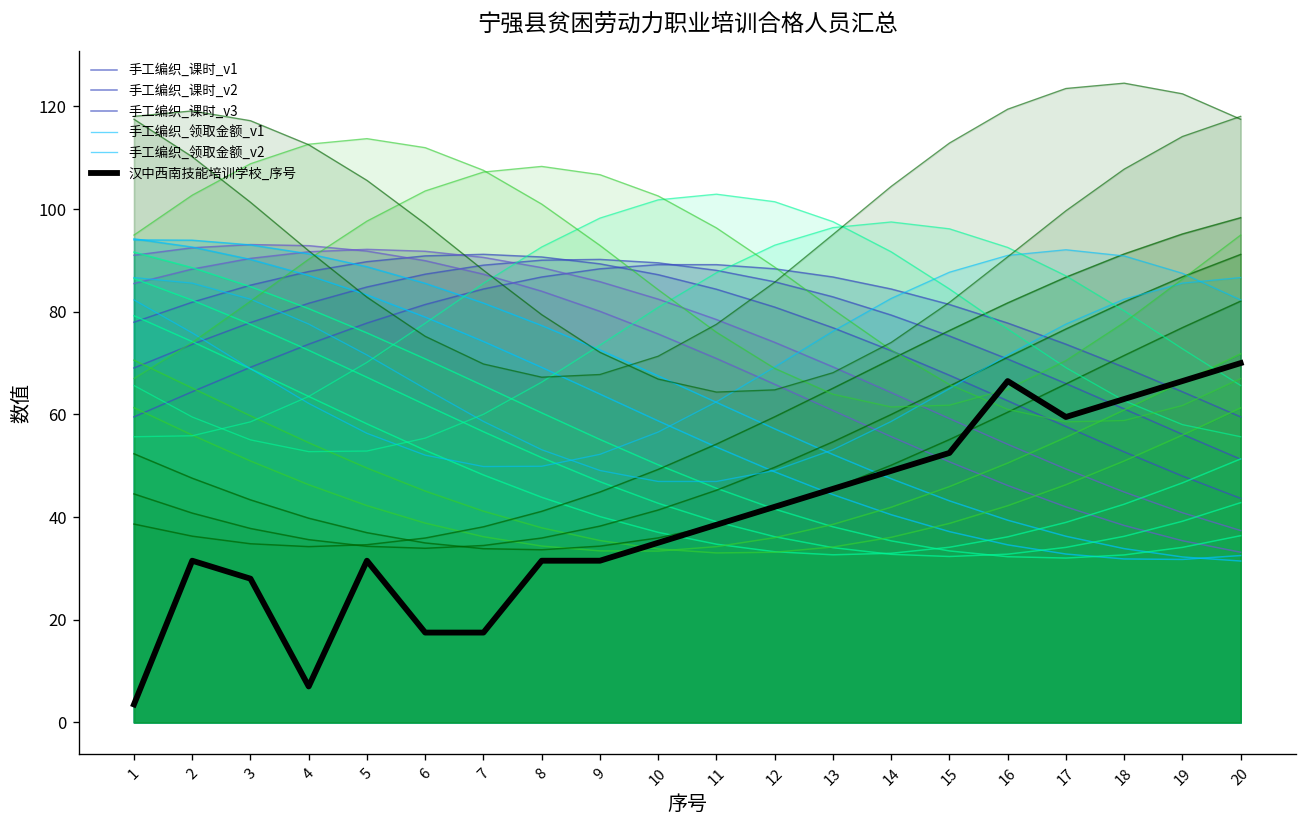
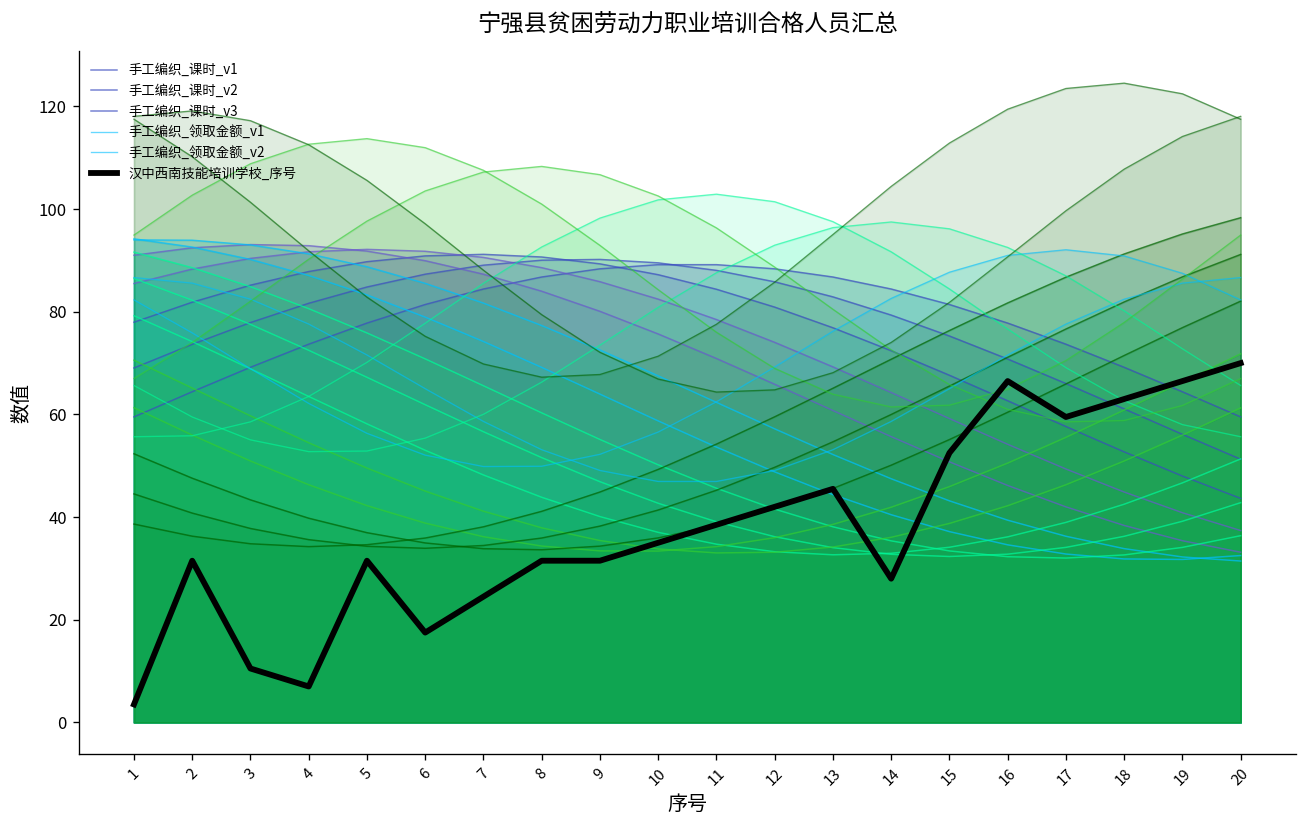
汉中西南技能培训学校_序号, 3: 28 -> 11
汉中西南技能培训学校_序号, 7: 18 -> 25
汉中西南技能培训学校_序号, 14: 49 -> 28
